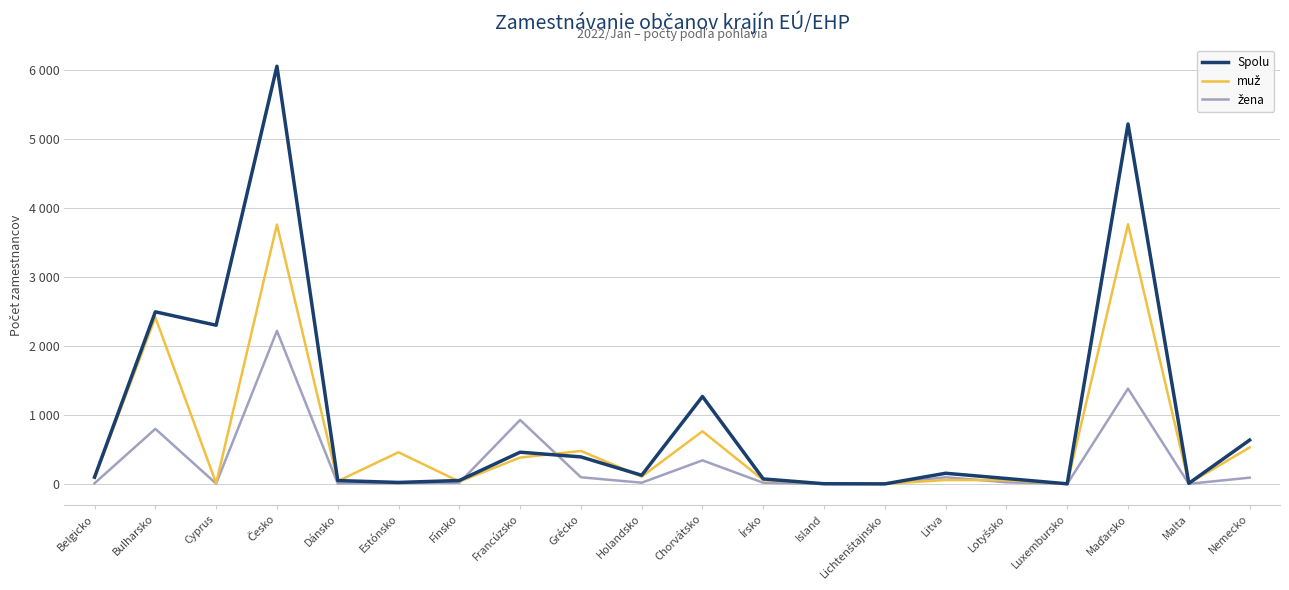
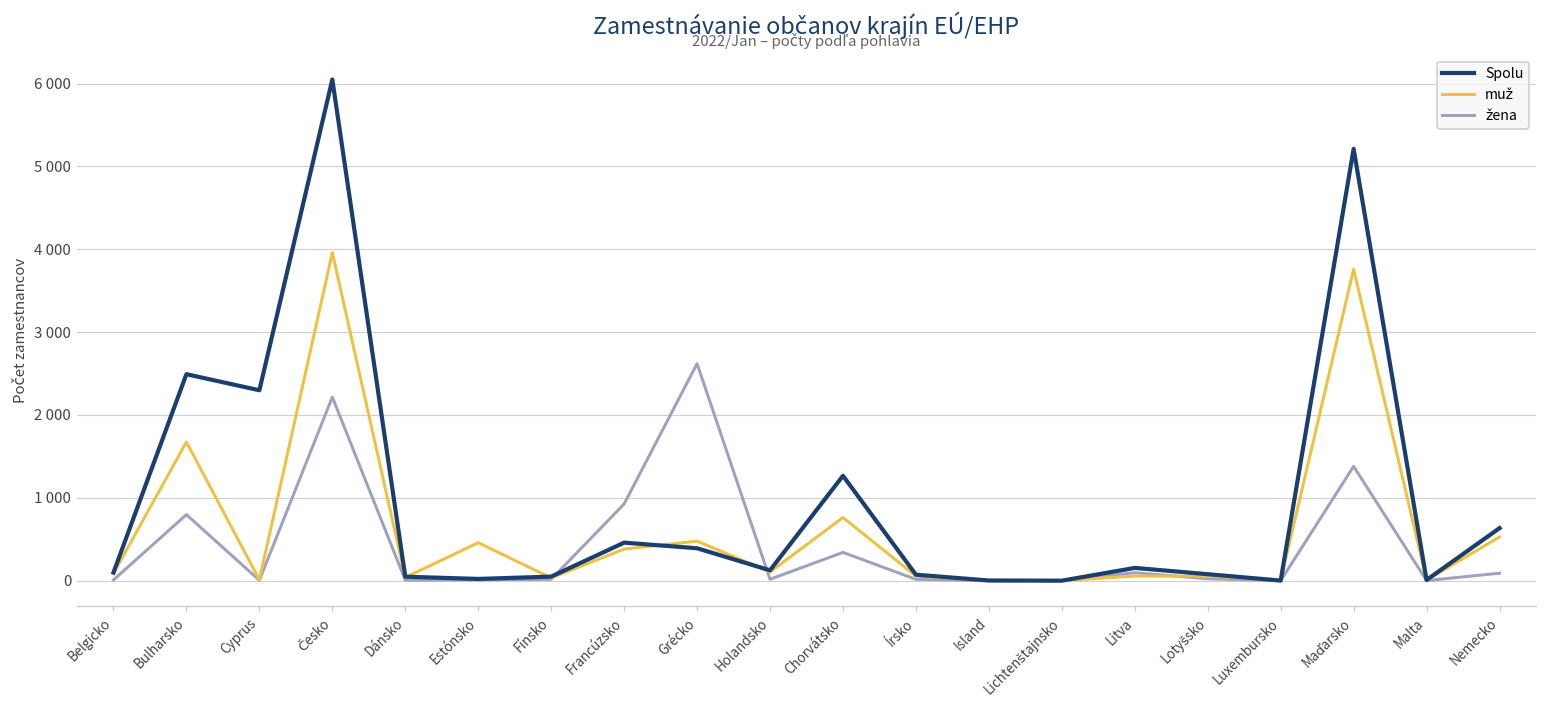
muž, Bulharsko: 2400 -> 1700
muž, Česko: 3800 -> 4000
žena, Grécko: 100 -> 2600
